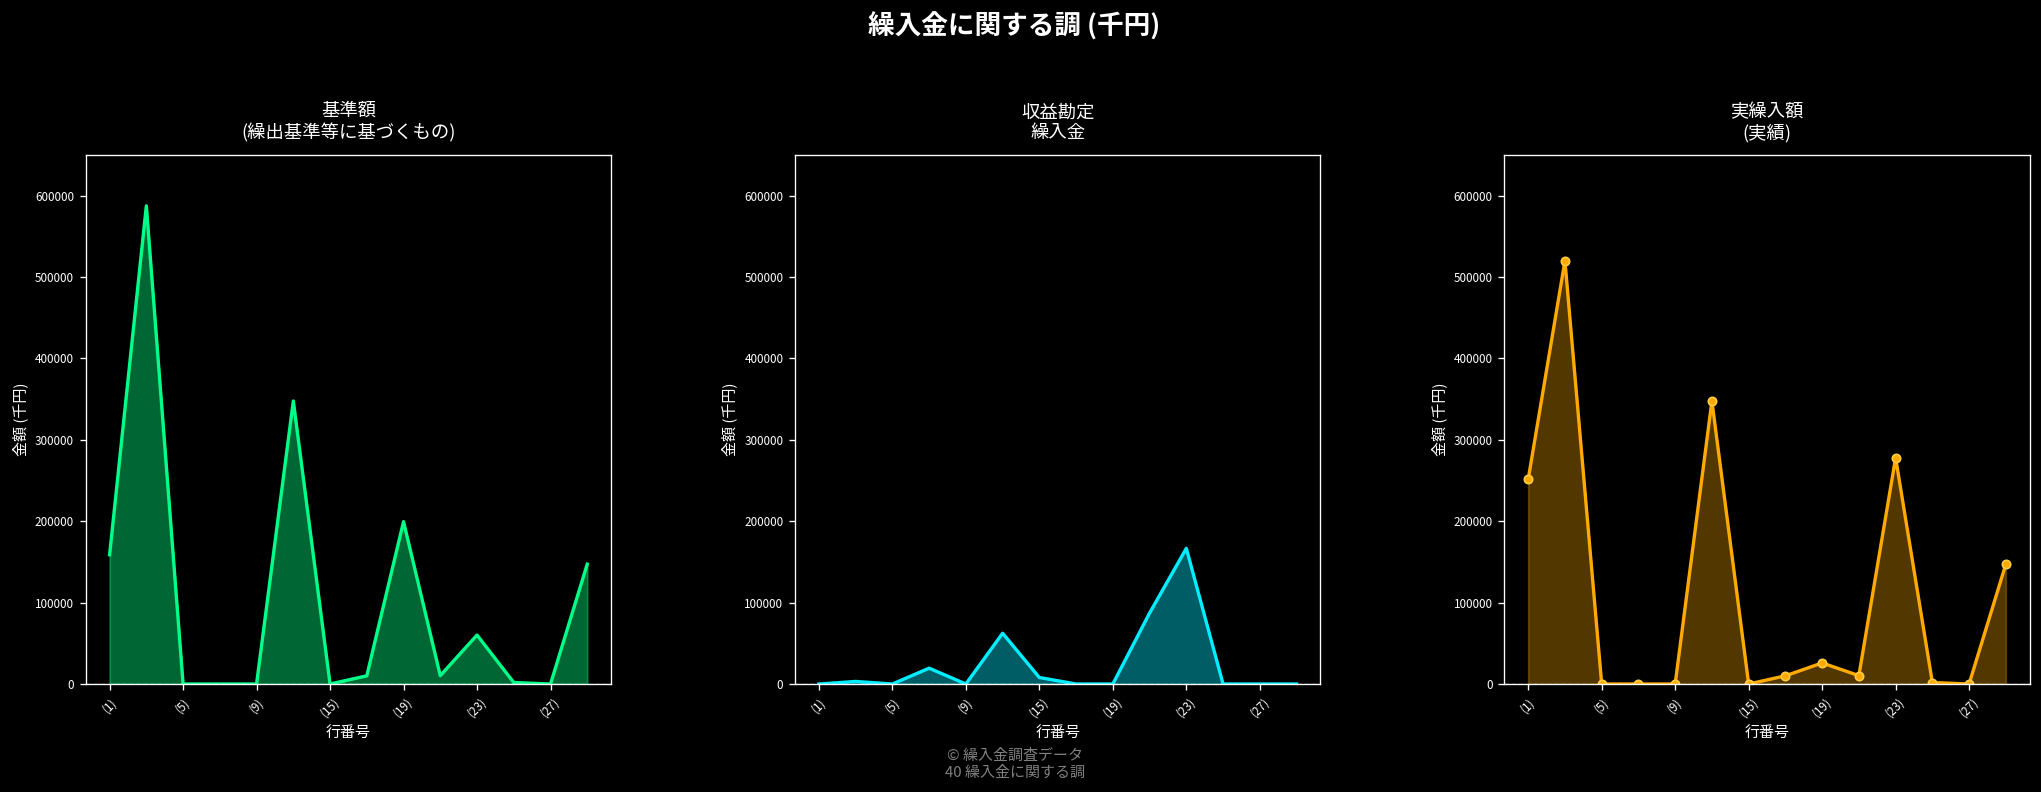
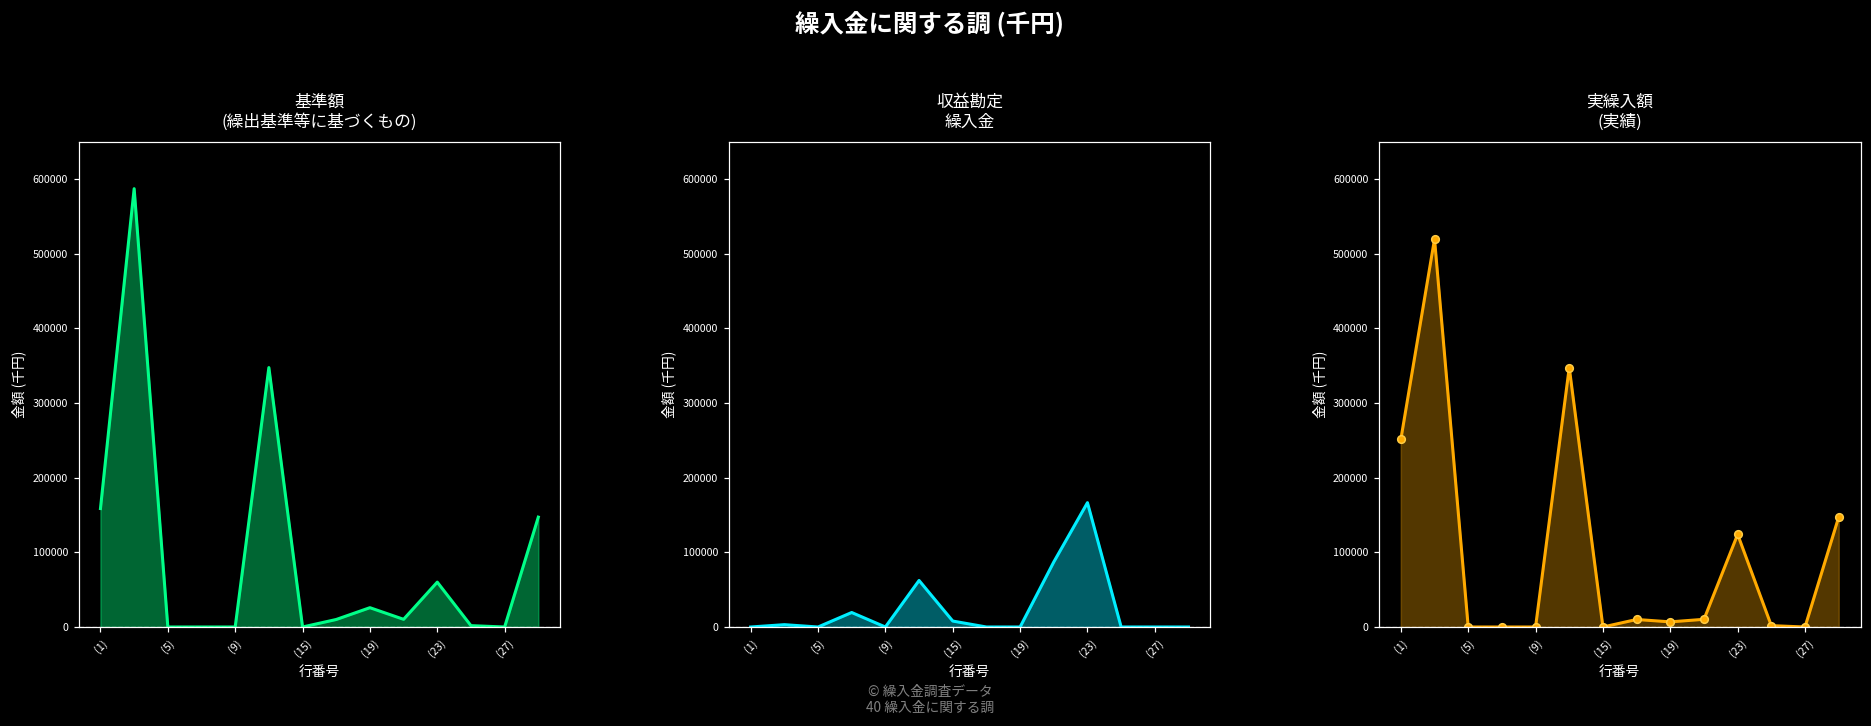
基準額 (繰出基準等に基づくもの), (19): 200000 -> 30000
実繰入額 (実績), (19): 30000 -> 10000
実繰入額 (実績), (23): 280000 -> 120000
